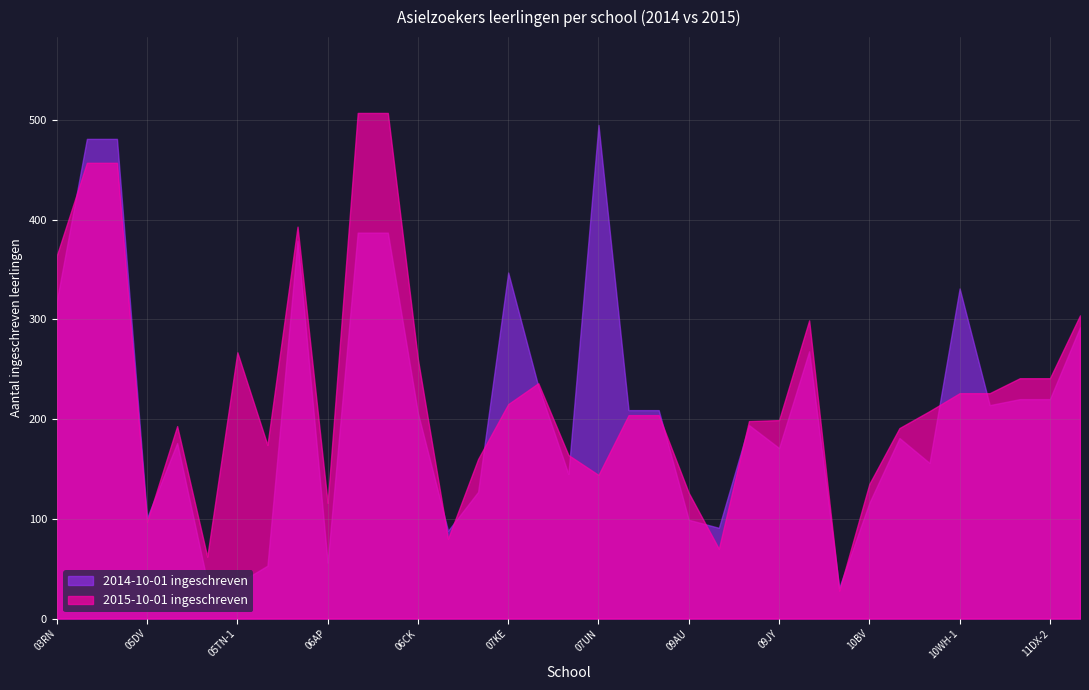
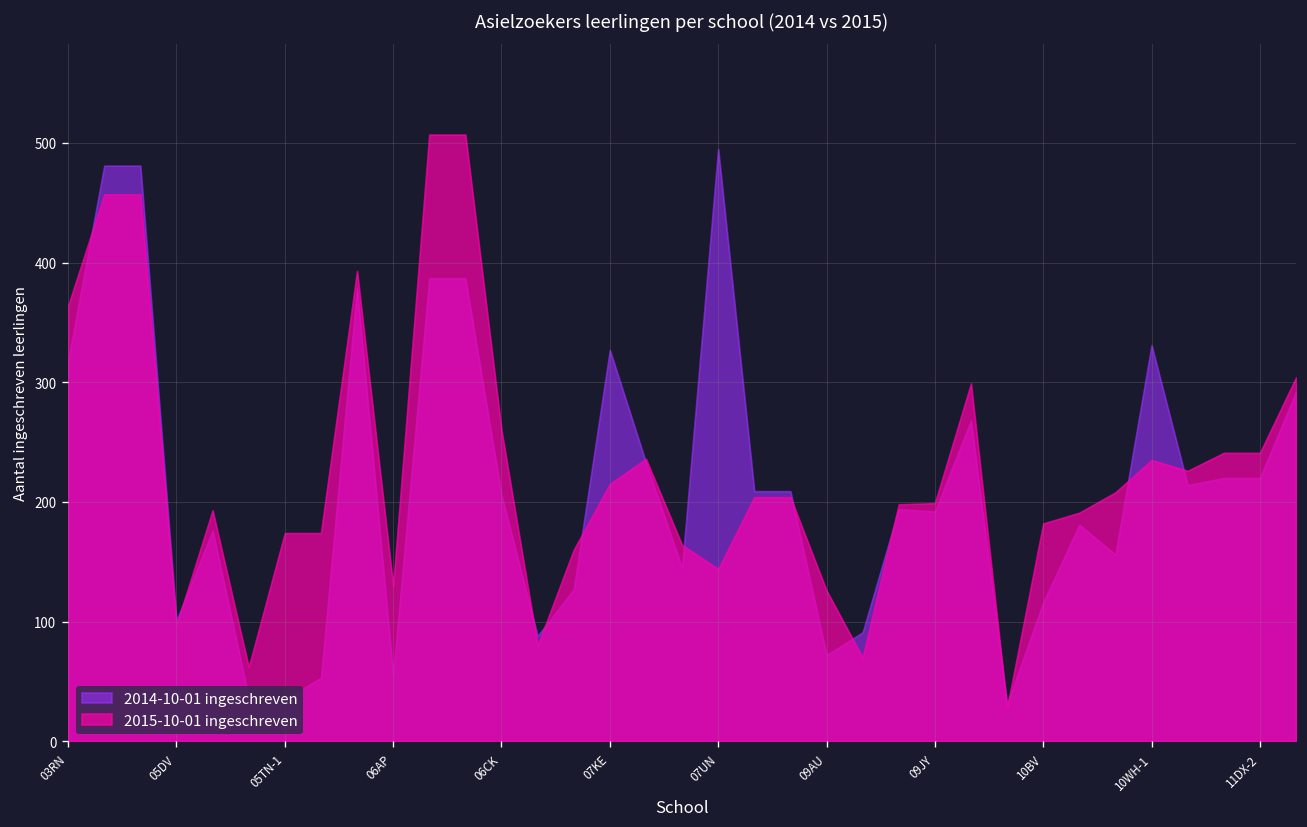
2015-10-01 ingeschreven, 05TN-1: 270 -> 170
2015-10-01 ingeschreven, 06AP: 120 -> 130
2014-10-01 ingeschreven, 07KE: 350 -> 330
2014-10-01 ingeschreven, 09AU: 100 -> 70
2014-10-01 ingeschreven, 09JY: 170 -> 190
2015-10-01 ingeschreven, 10BV: 140 -> 180
2015-10-01 ingeschreven, 10WH-1: 230 -> 240
